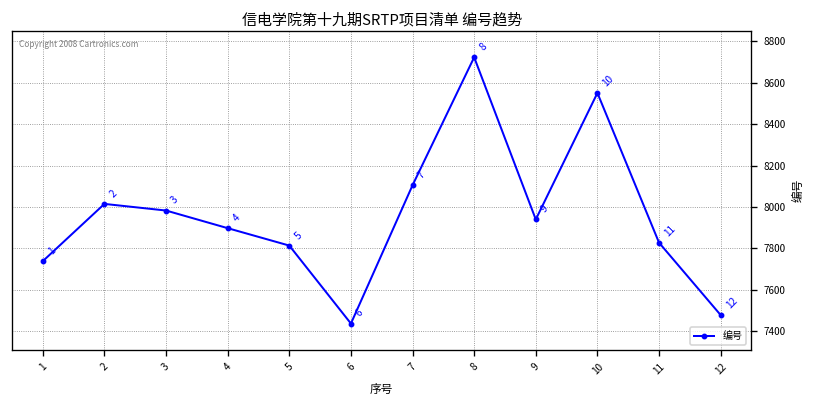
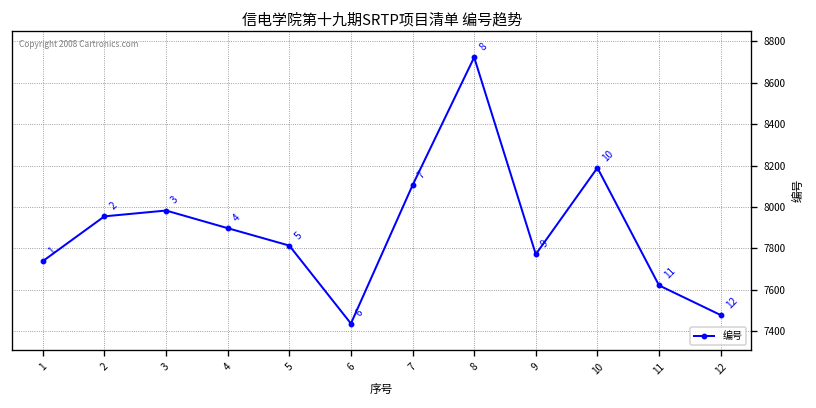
2: 8020 -> 7960
9: 7940 -> 7770
10: 8550 -> 8190
11: 7830 -> 7620
